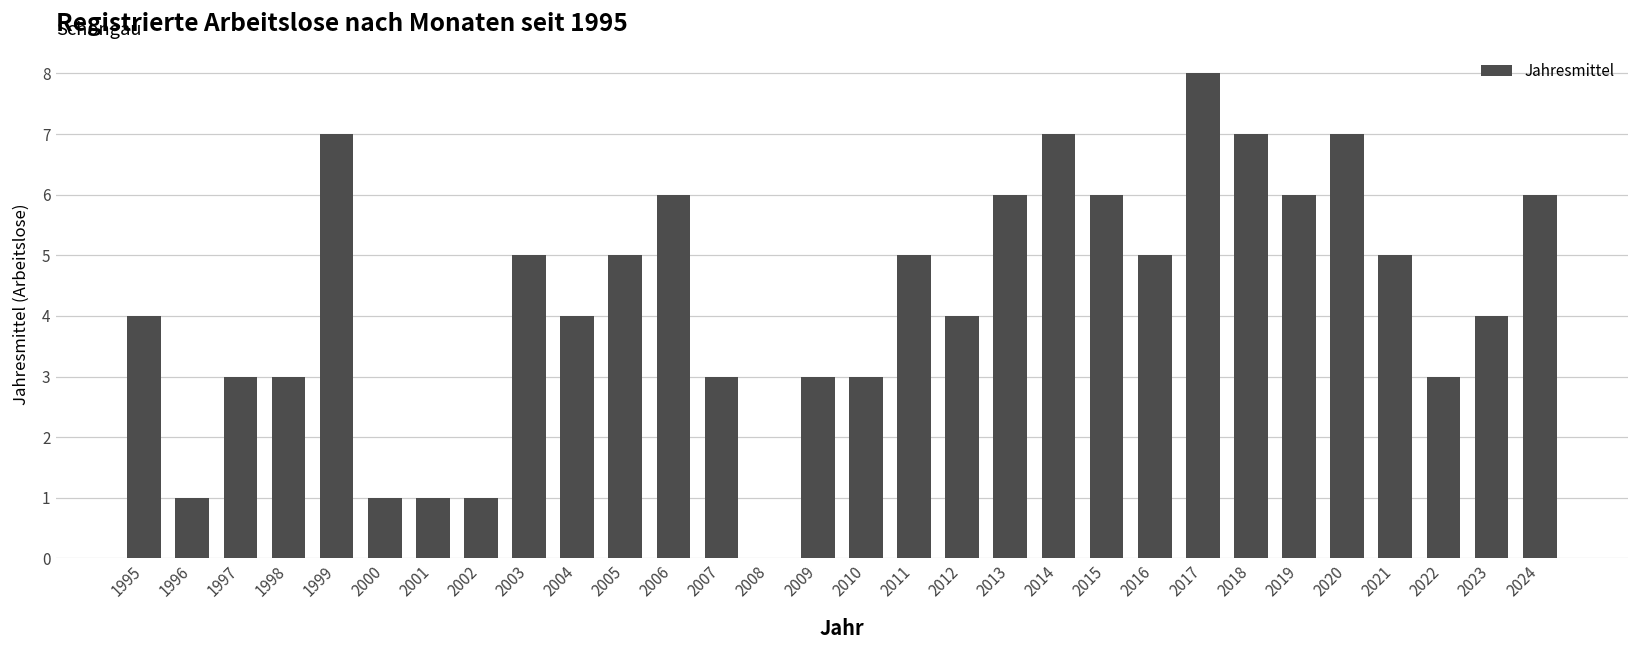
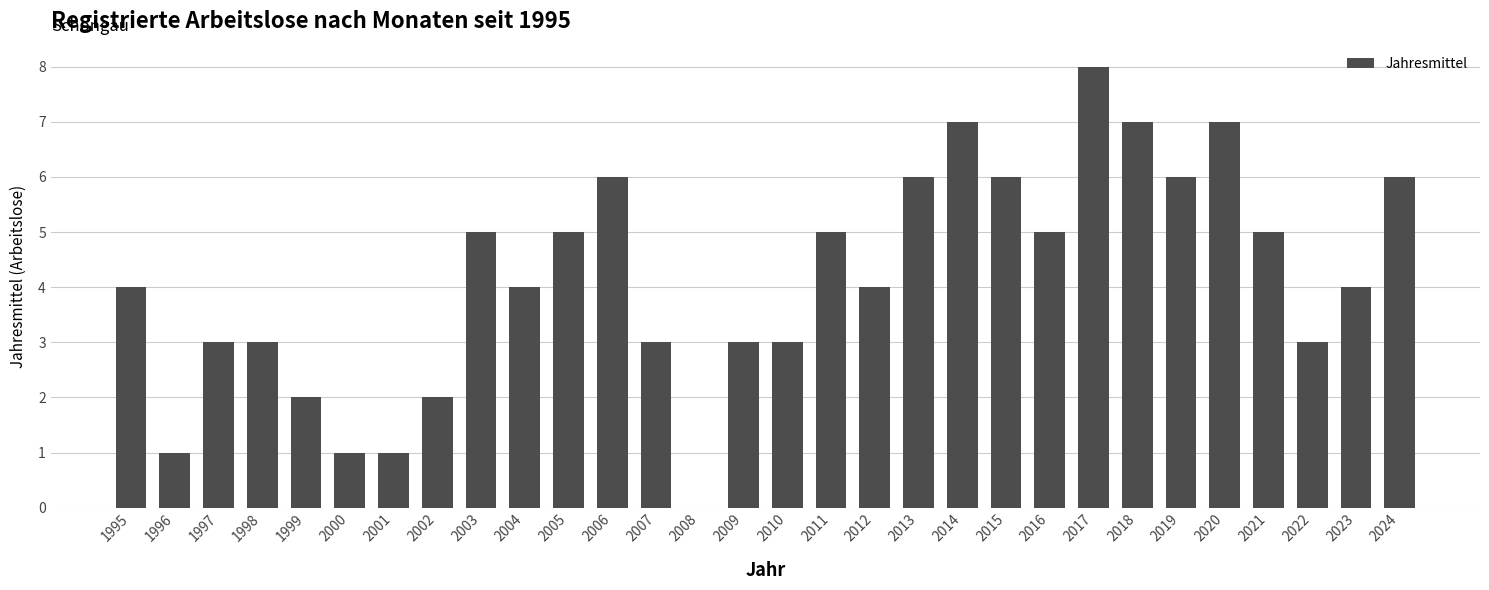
1999: 7 -> 2
2002: 1 -> 2
